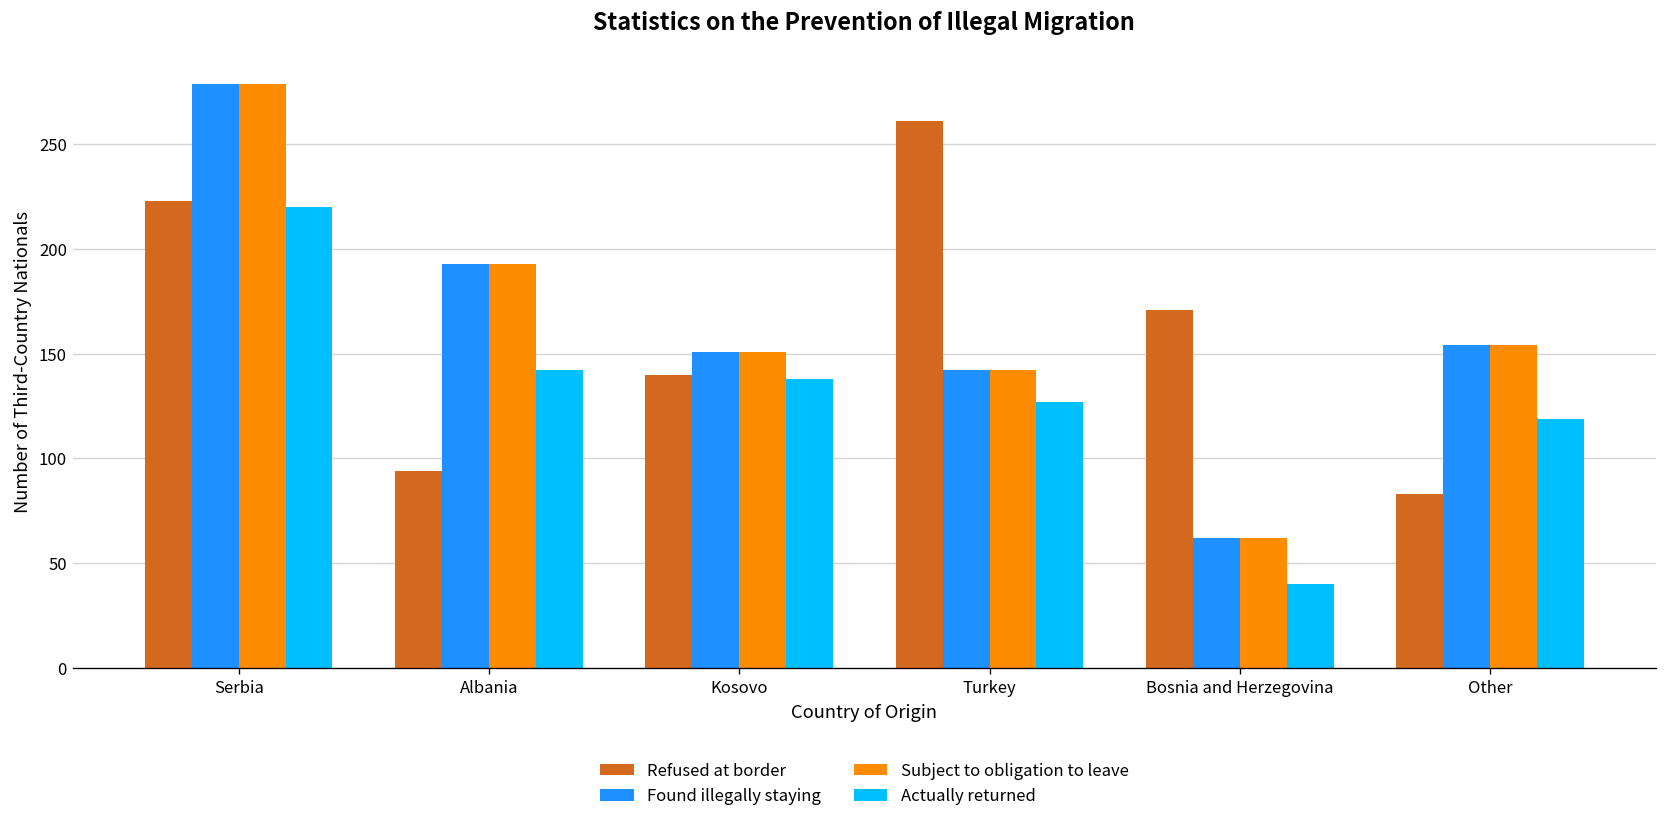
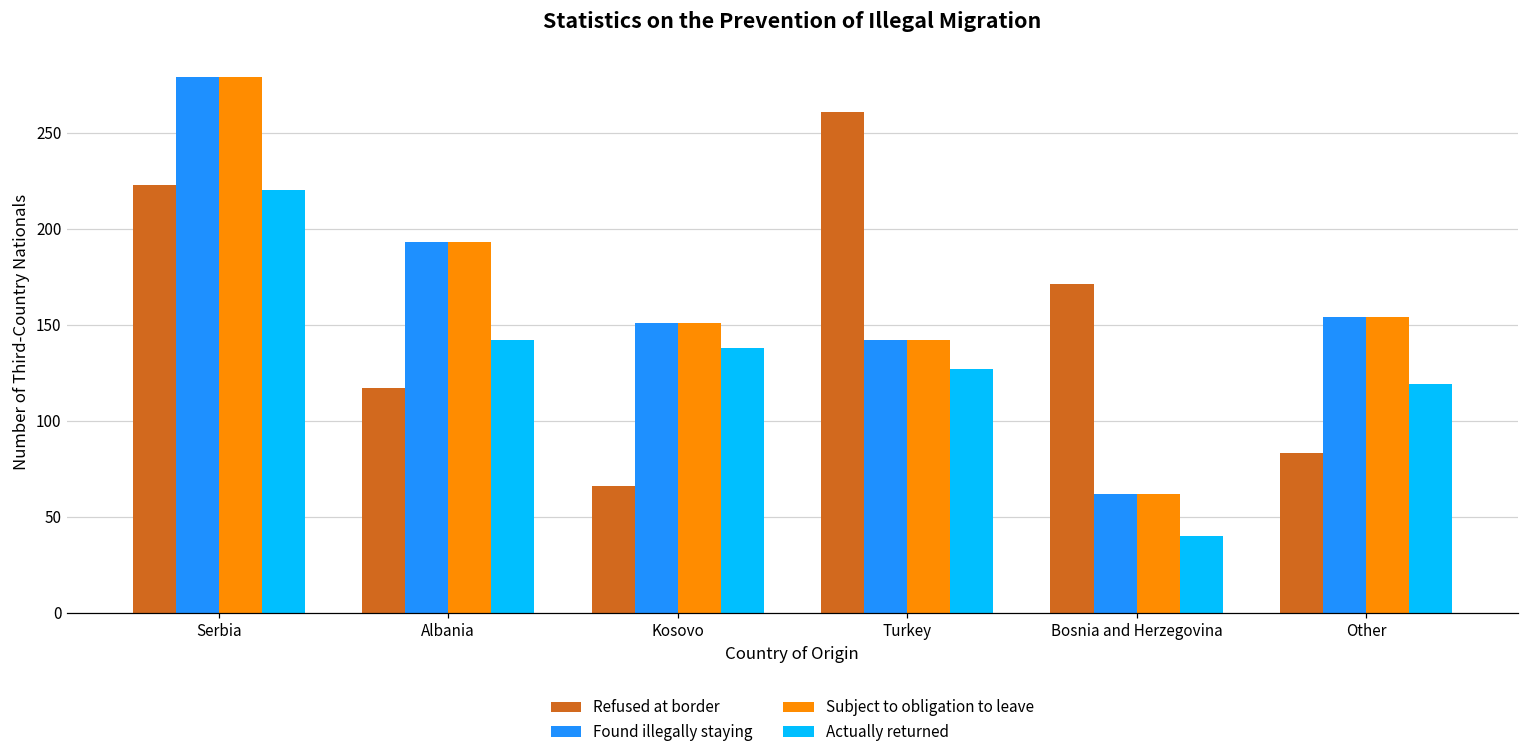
Refused at border, Albania: 94 -> 117
Refused at border, Kosovo: 140 -> 66
